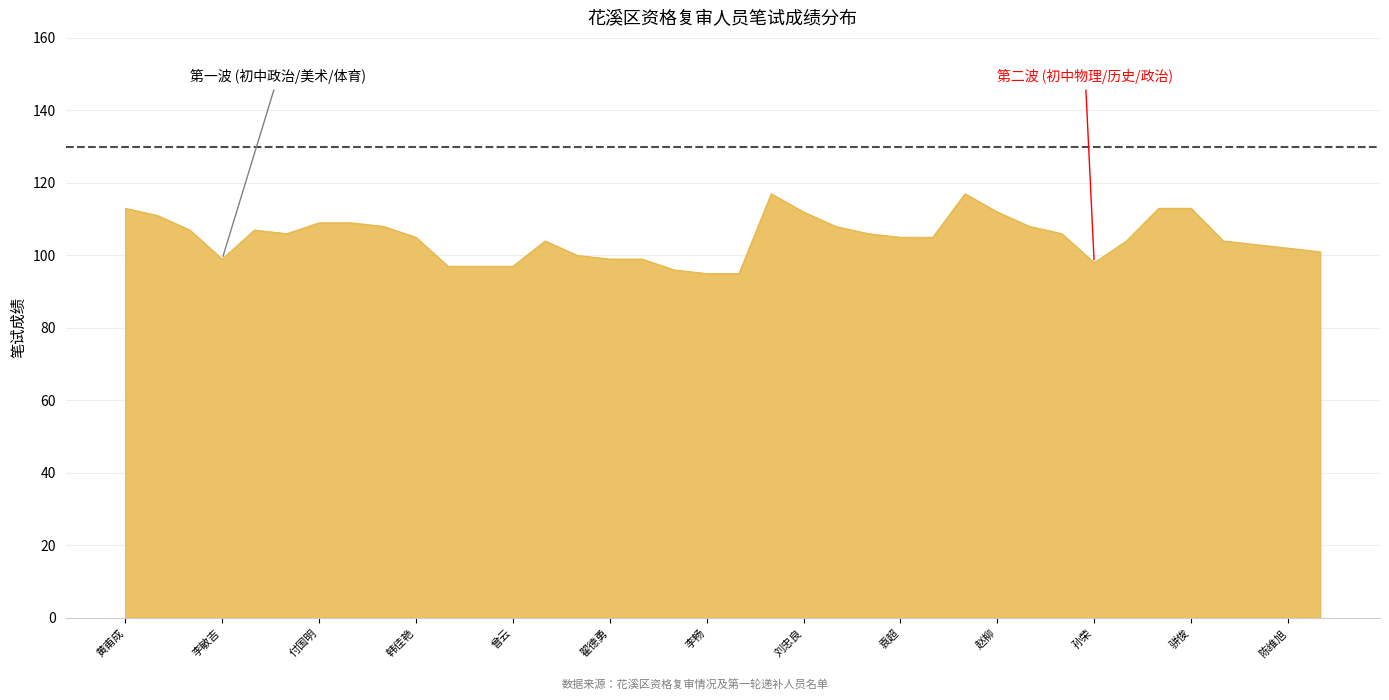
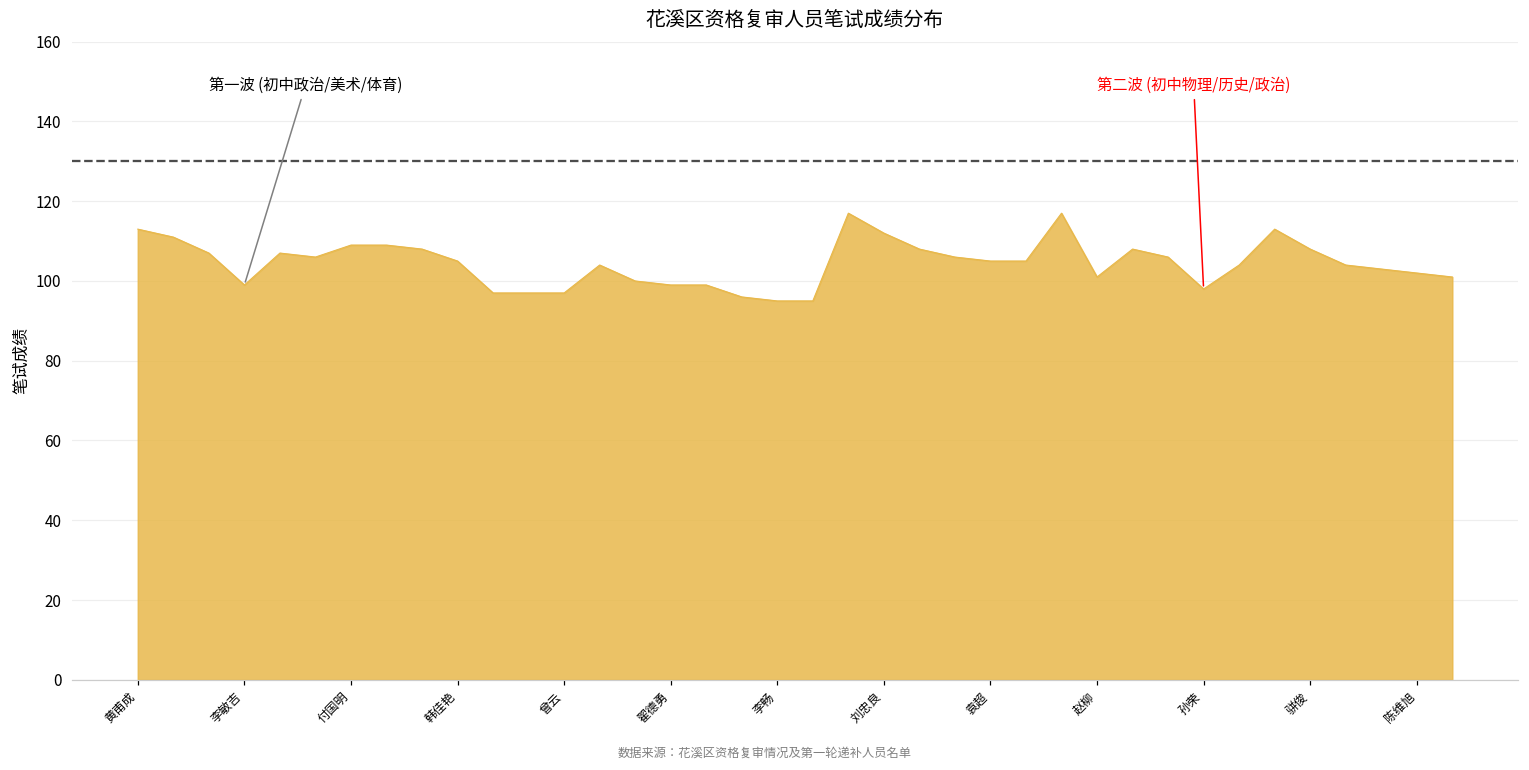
赵柳: 112 -> 101
骈俊: 113 -> 108
